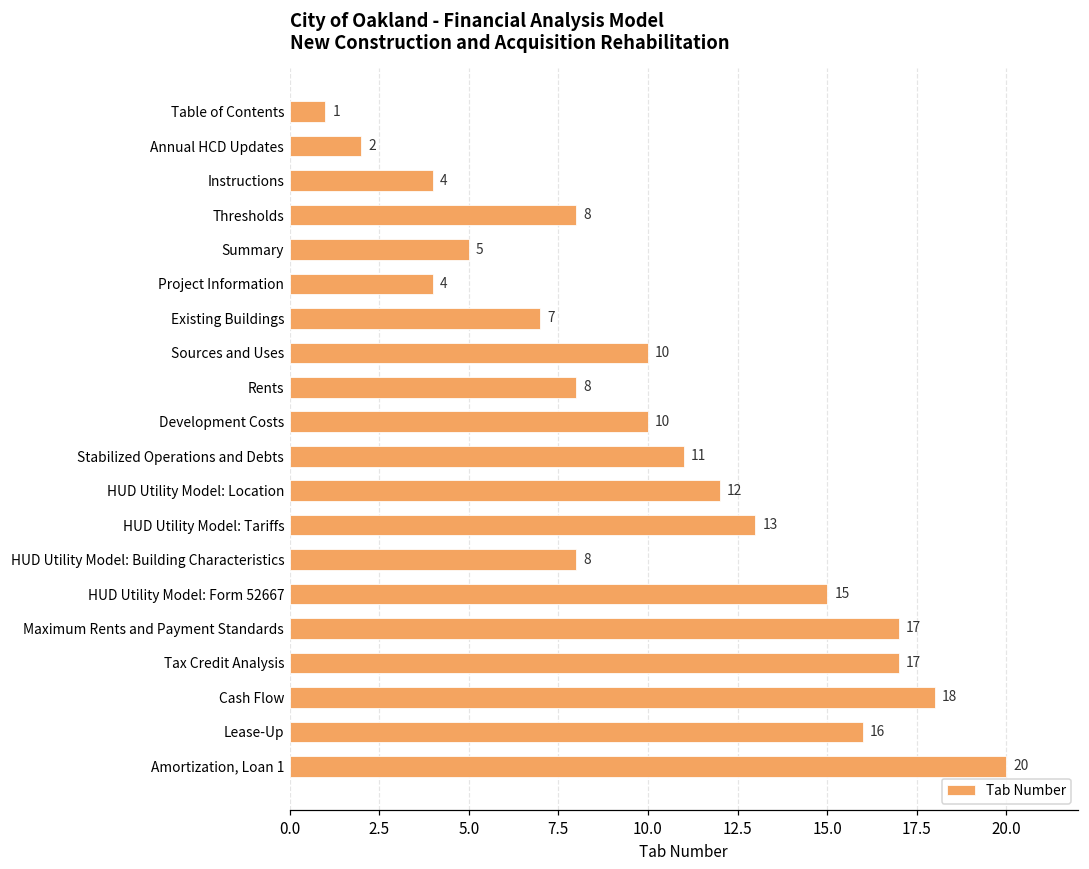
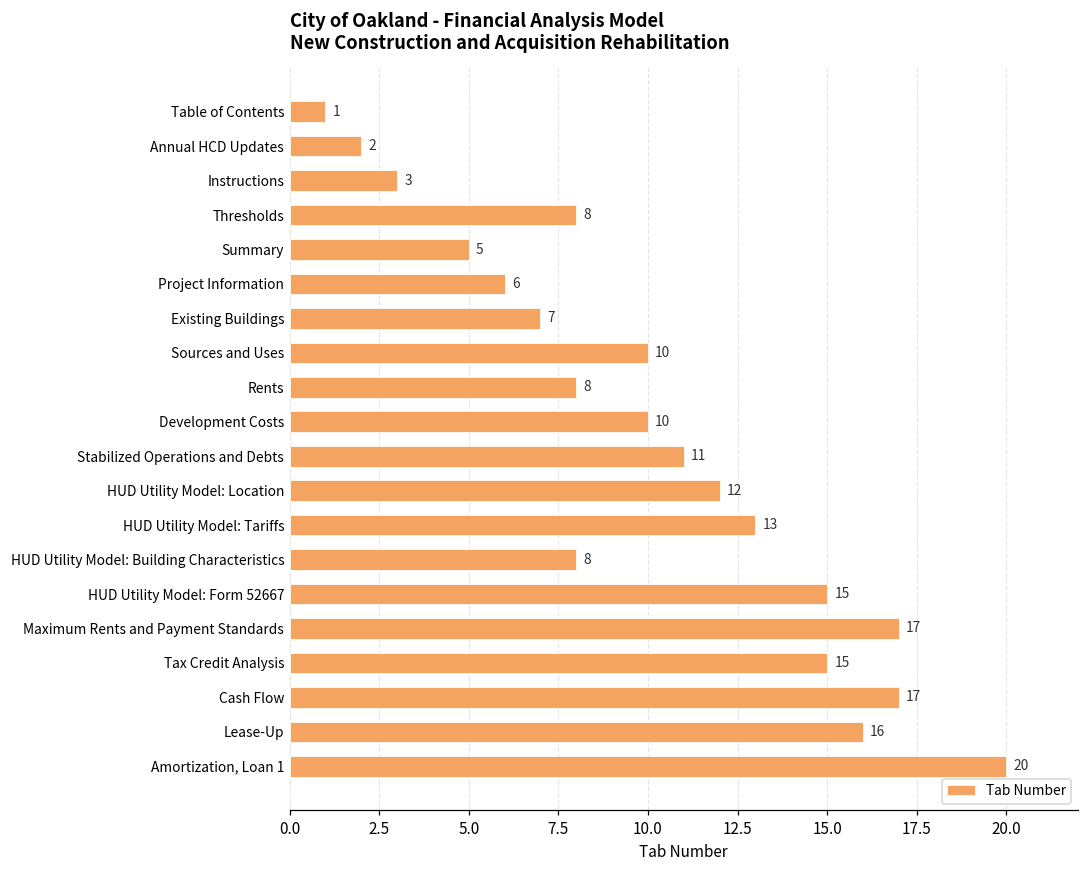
Instructions: 4 -> 3
Project Information: 4 -> 6
Tax Credit Analysis: 17 -> 15
Cash Flow: 18 -> 17
